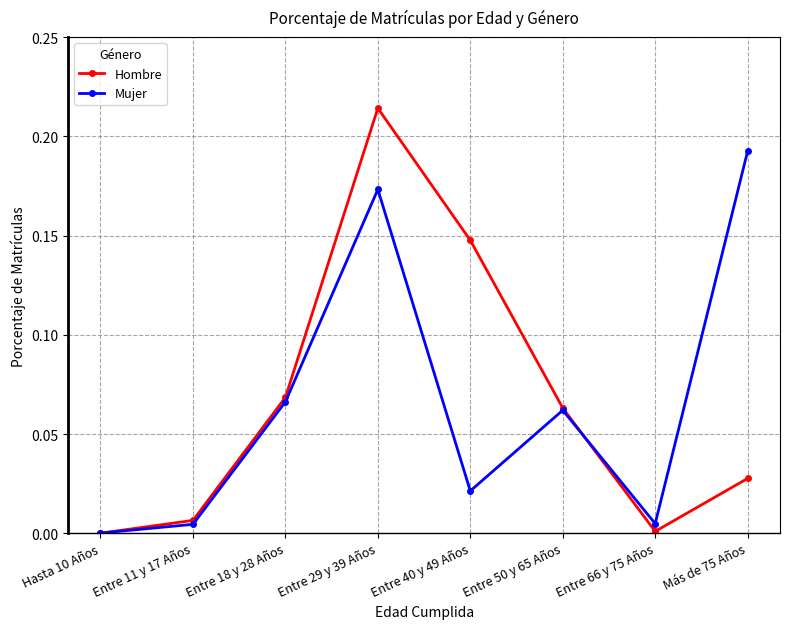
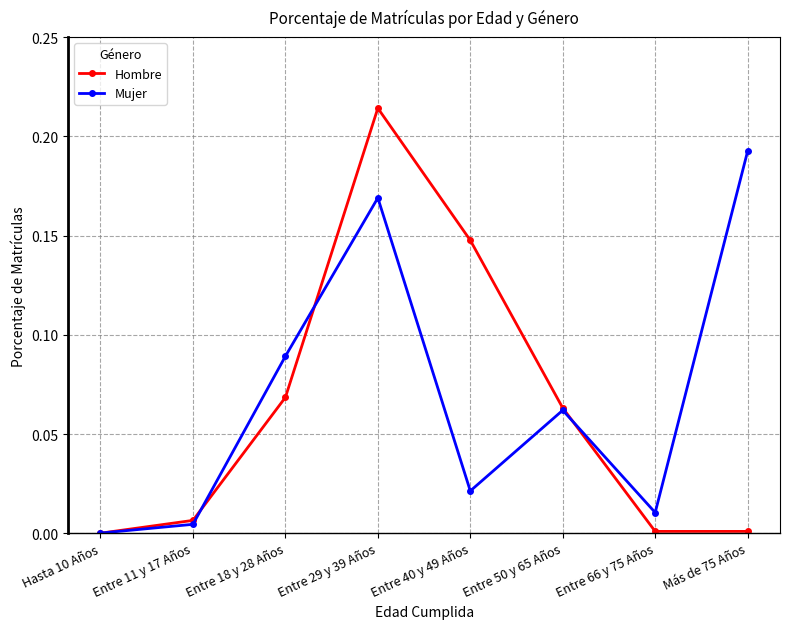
Mujer, Entre 18 y 28 Años: 0.066 -> 0.089
Mujer, Entre 29 y 39 Años: 0.173 -> 0.169
Mujer, Entre 66 y 75 Años: 0.005 -> 0.010
Hombre, Más de 75 Años: 0.028 -> 0.001
